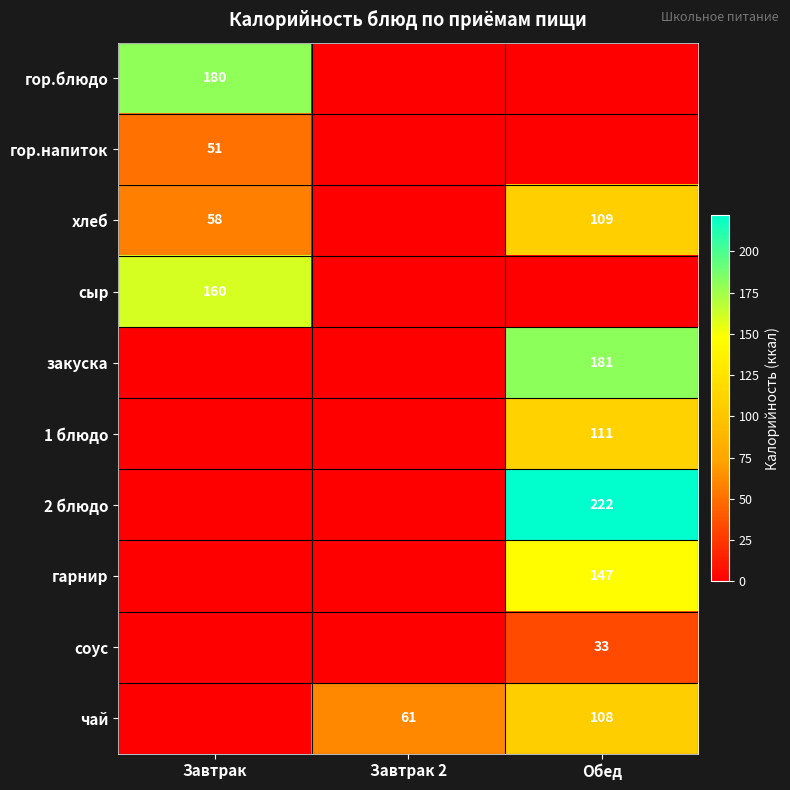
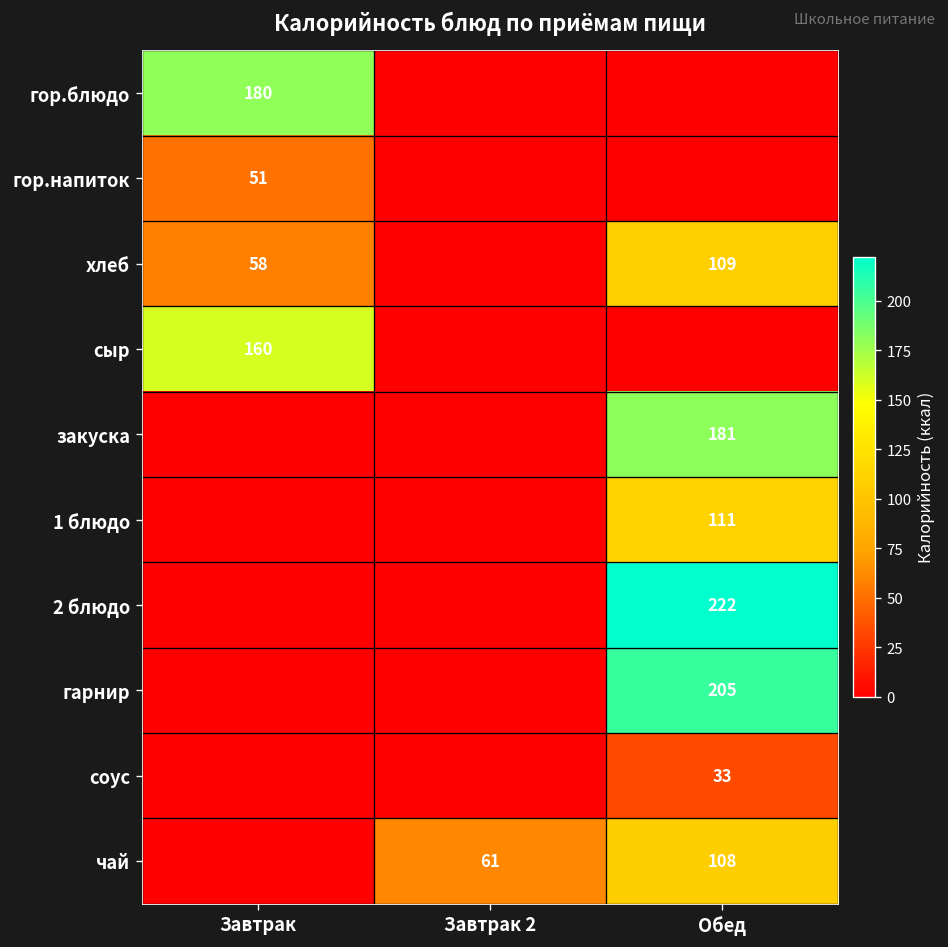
гарнир, Обед: 147 -> 205
